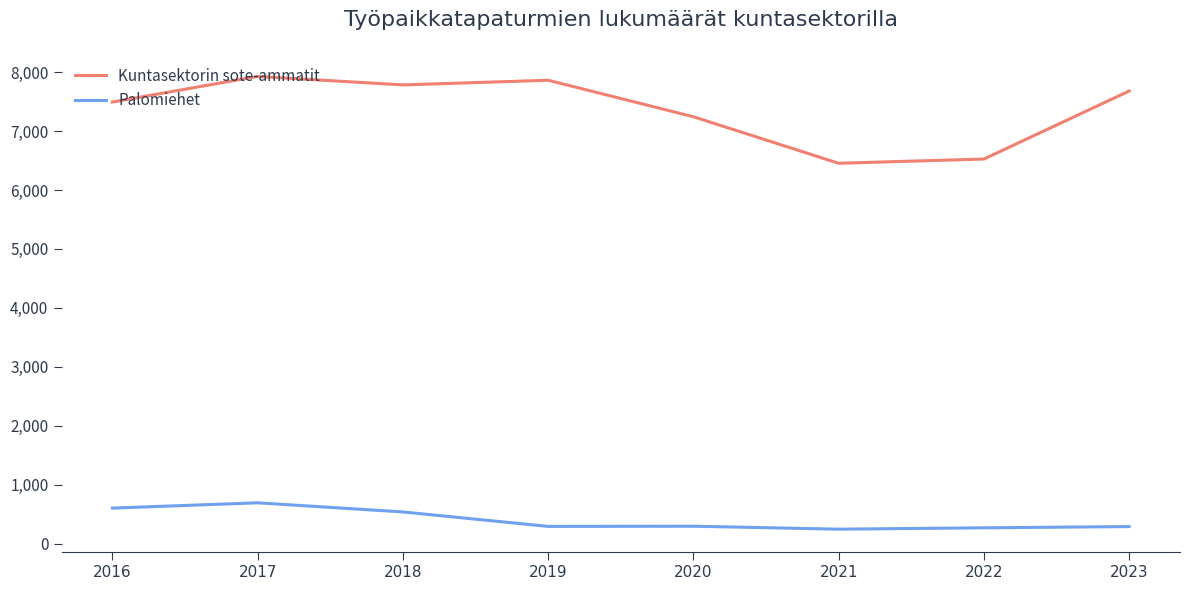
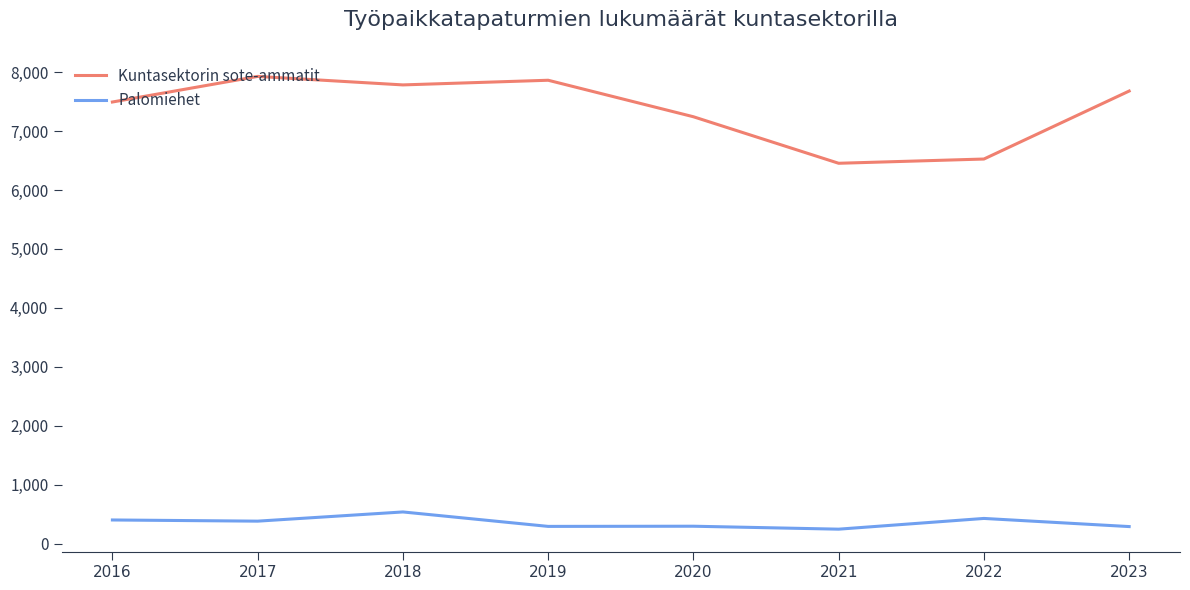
Palomiehet, 2016: 600 -> 400
Palomiehet, 2017: 700 -> 400
Palomiehet, 2022: 300 -> 400
